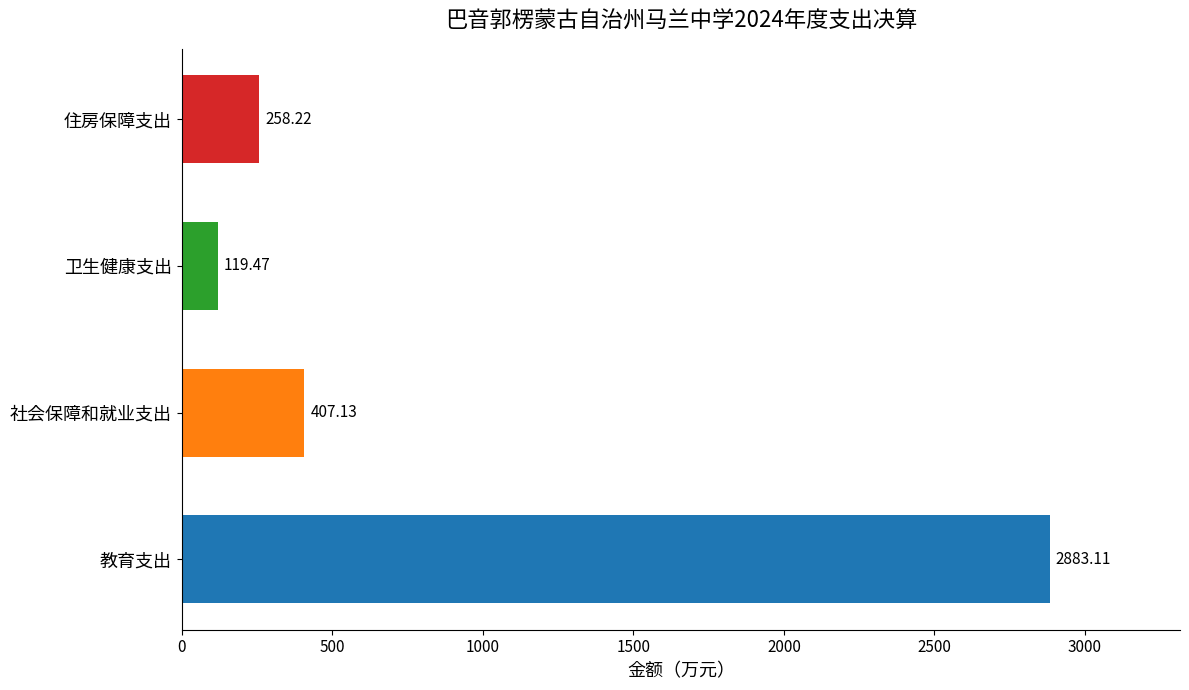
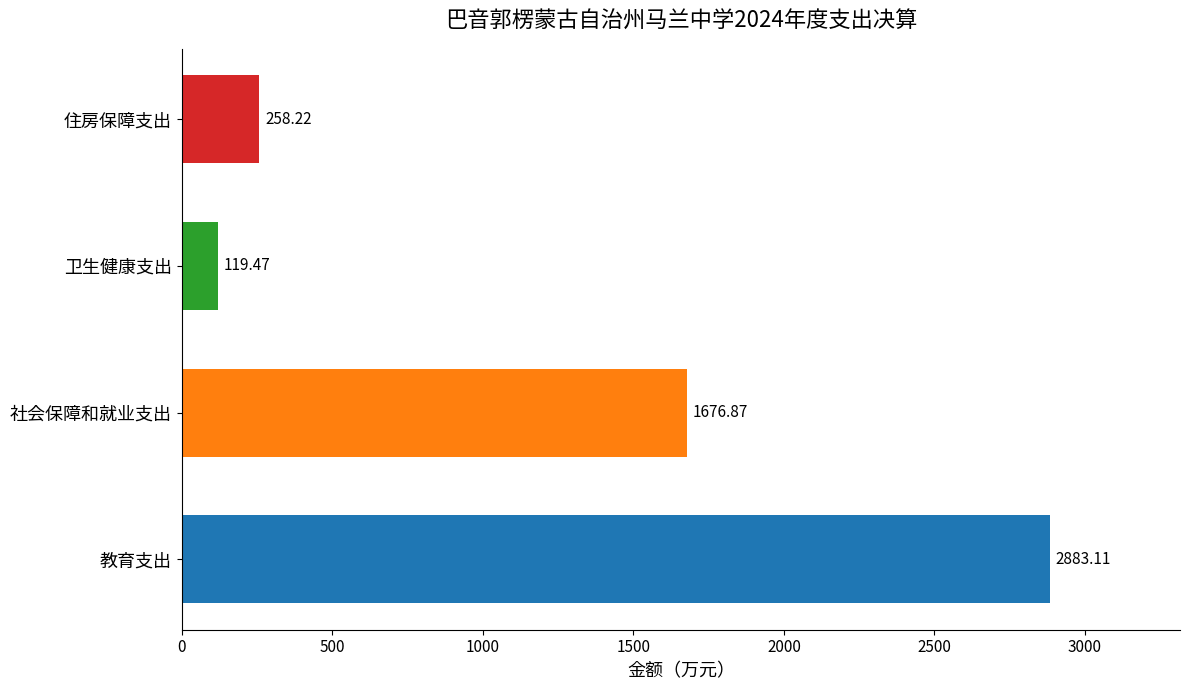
社会保障和就业支出: 407.13 -> 1676.87
